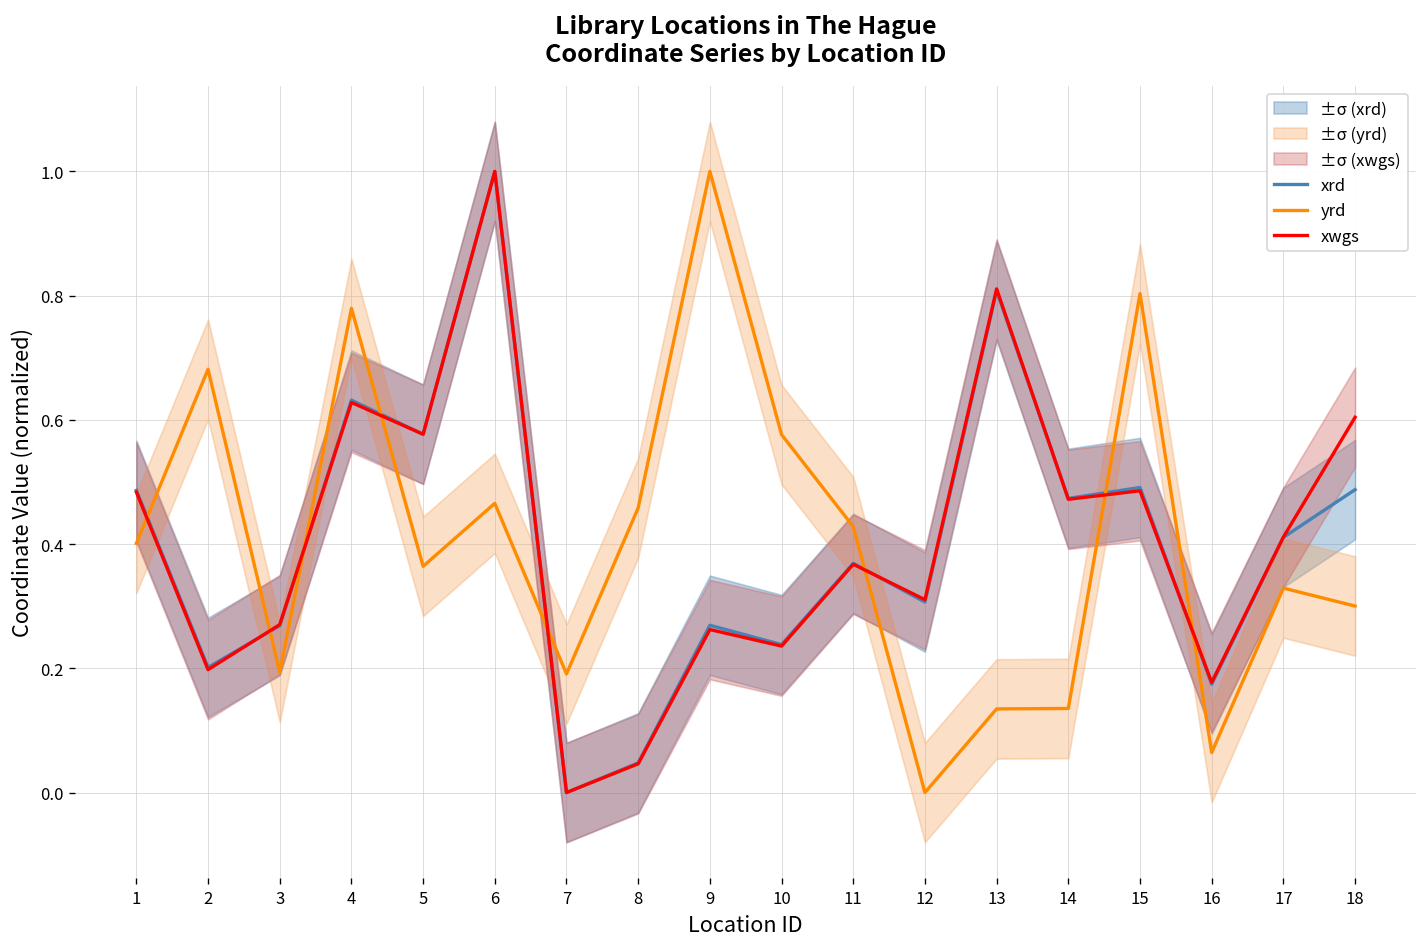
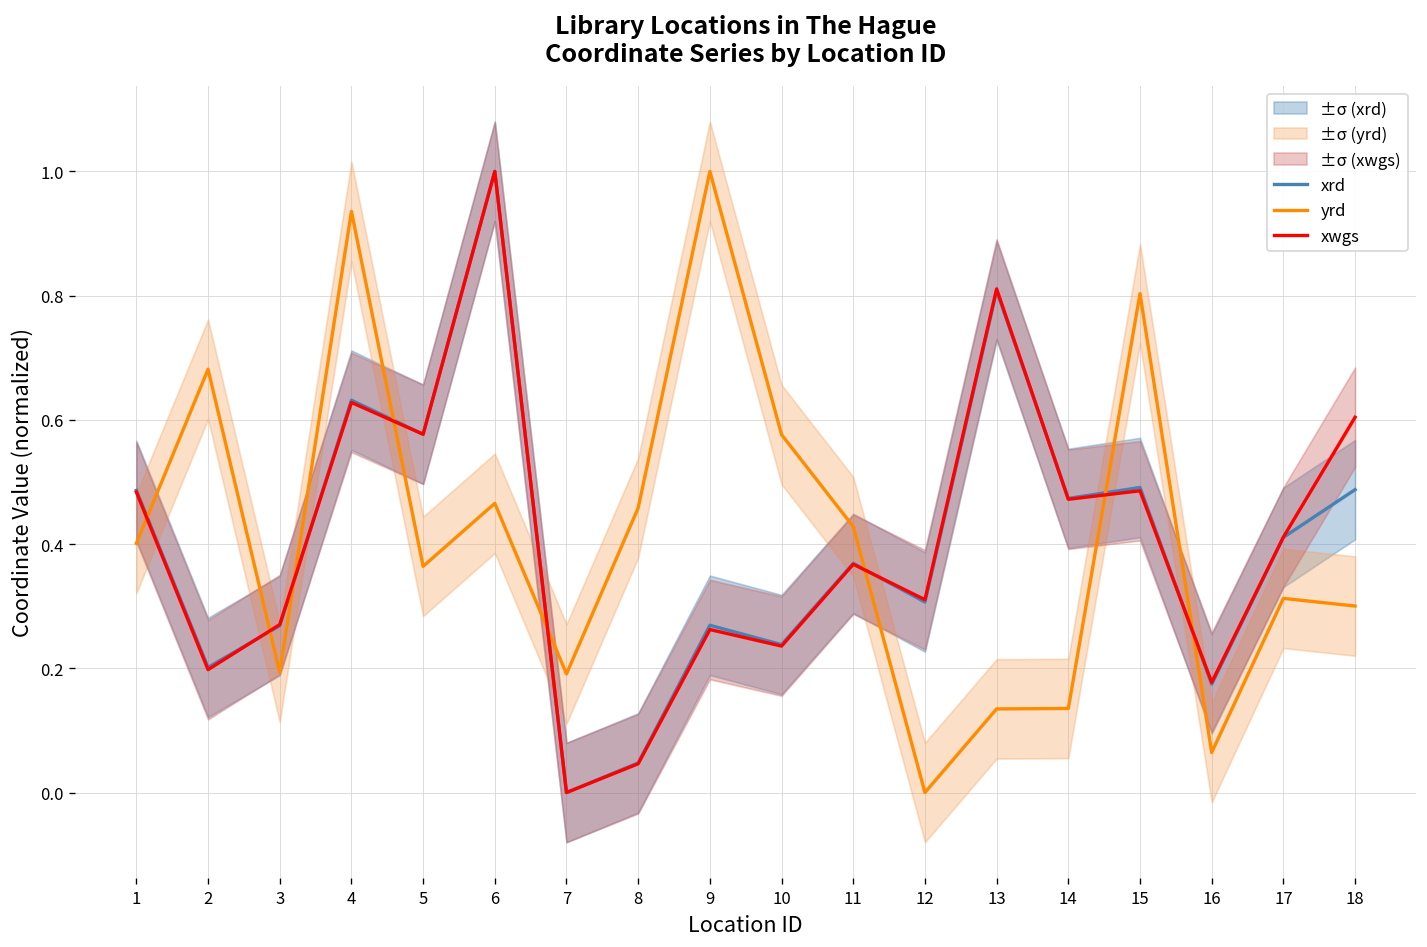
yrd, 4: 0.78 -> 0.94
yrd, 17: 0.33 -> 0.31
